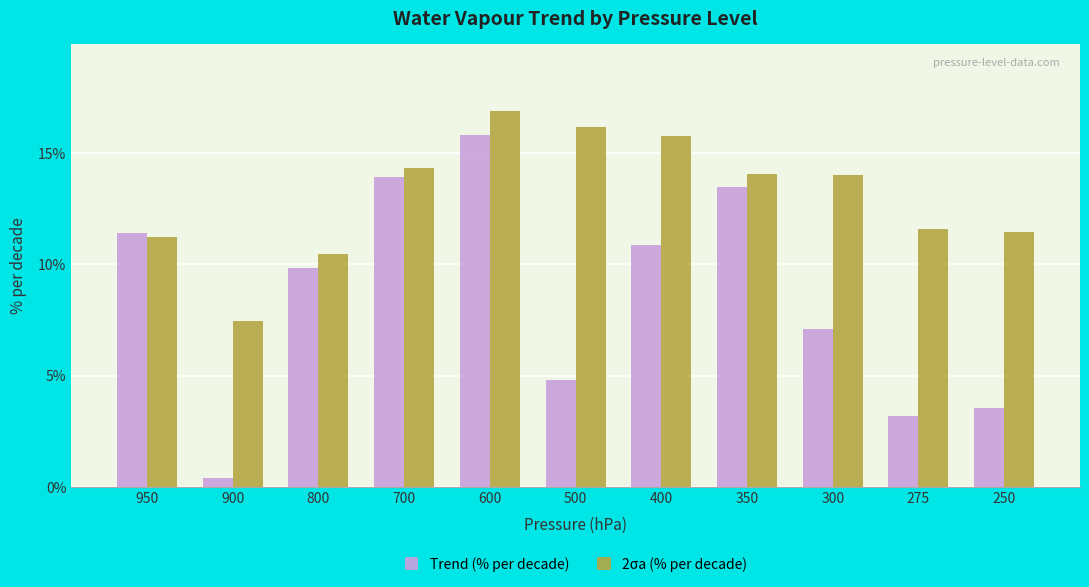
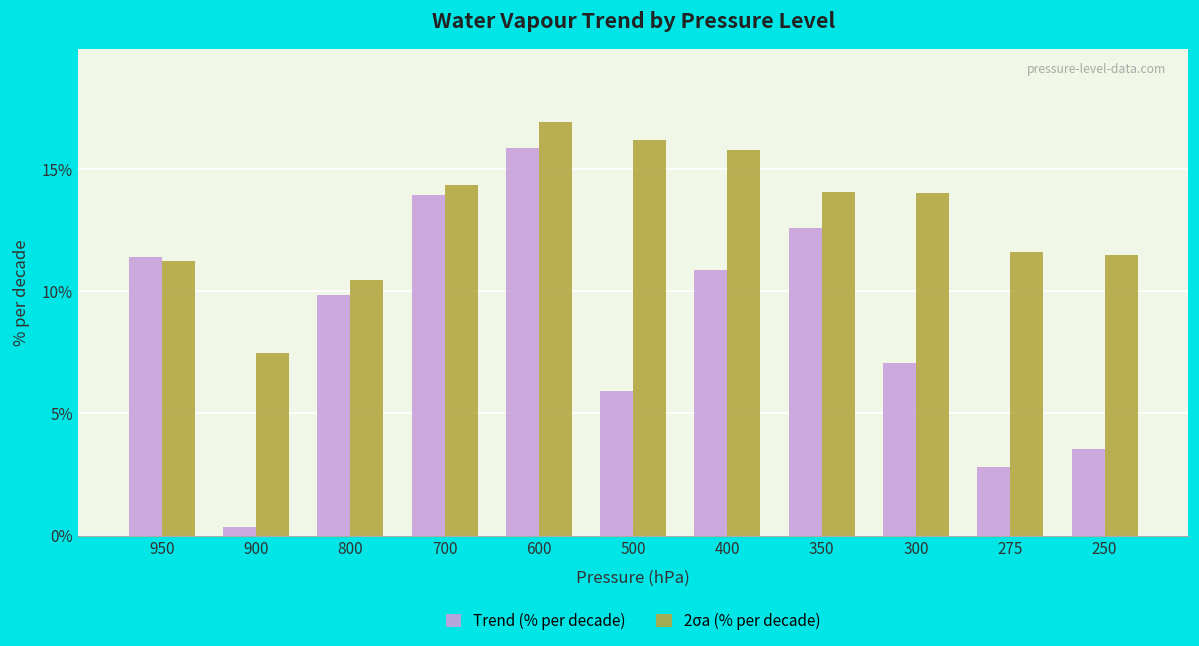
Trend (% per decade), 500: 4.8% -> 5.9%
Trend (% per decade), 350: 13.5% -> 12.6%
Trend (% per decade), 275: 3.2% -> 2.8%
